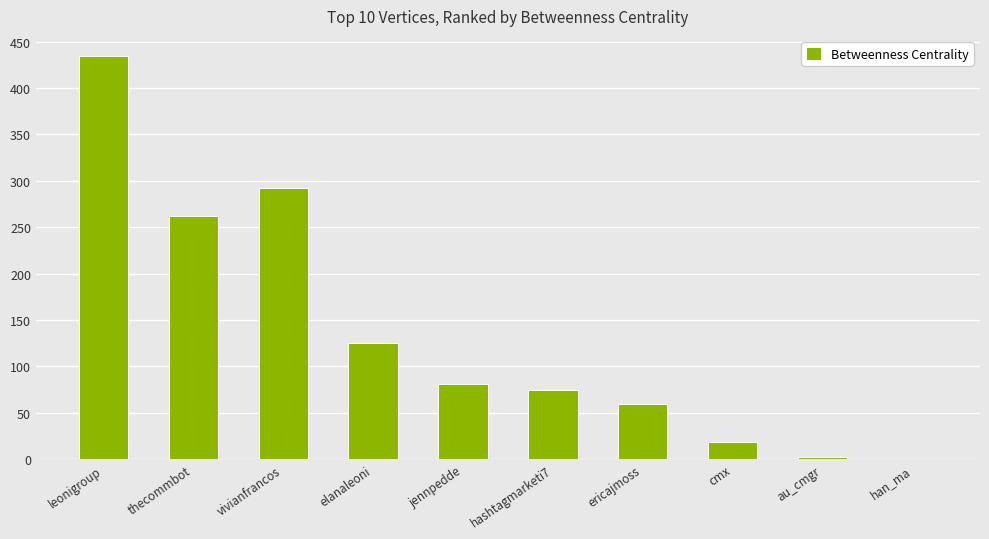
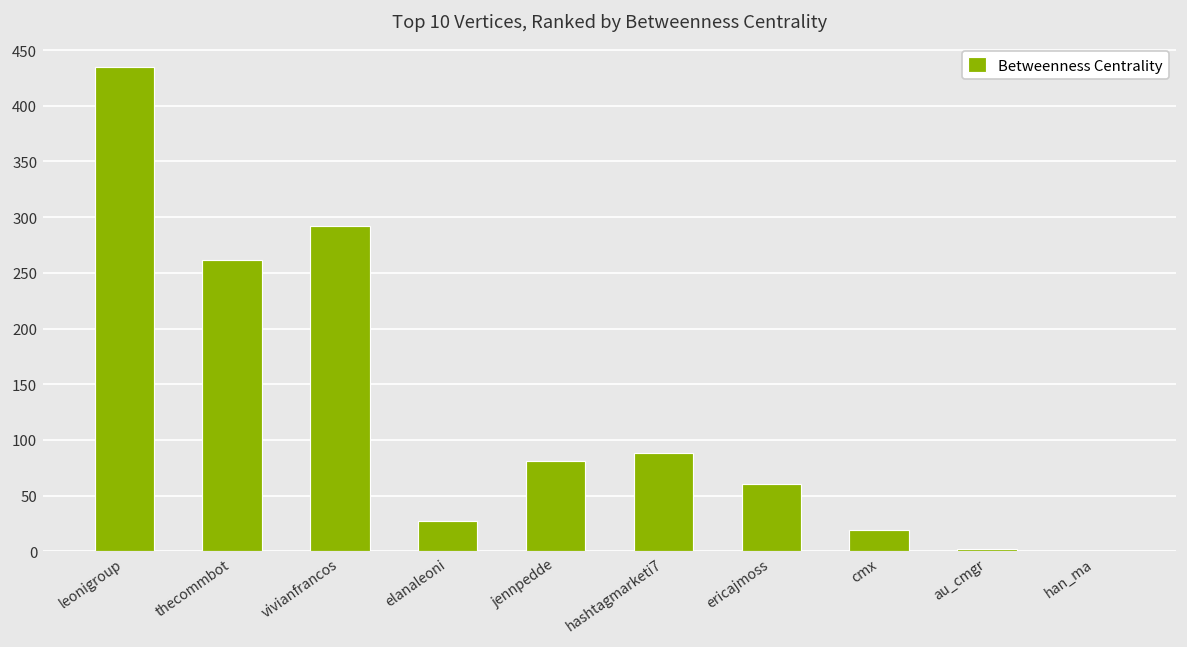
elanaleoni: 130 -> 30
hashtagmarketi7: 70 -> 90
